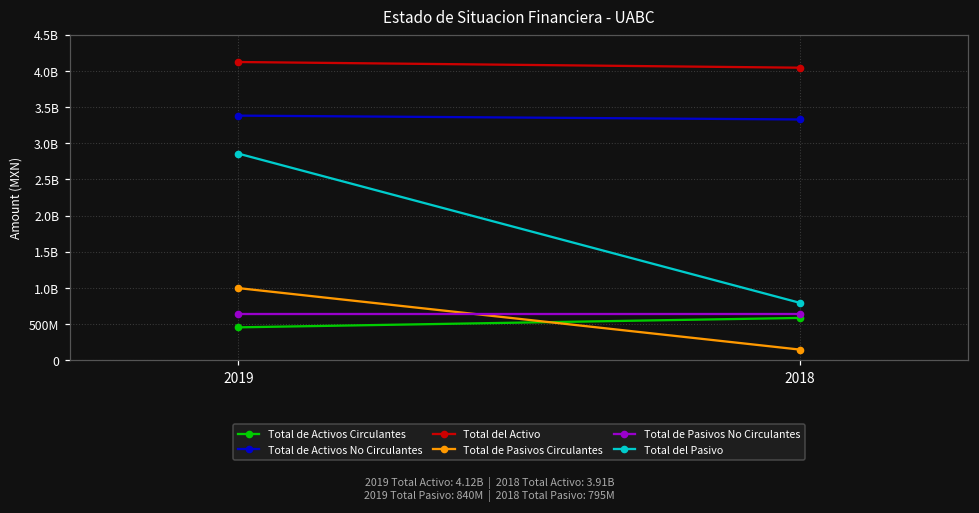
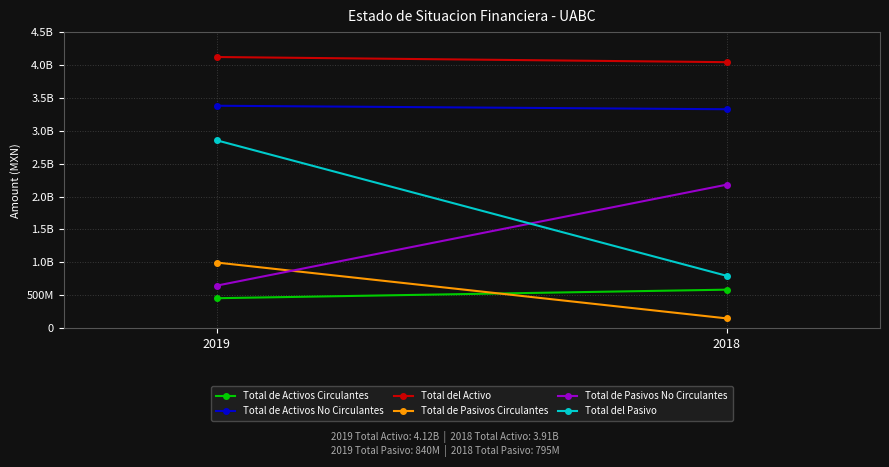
Total de Pasivos No Circulantes, 2018: 600000000 -> 2200000000
